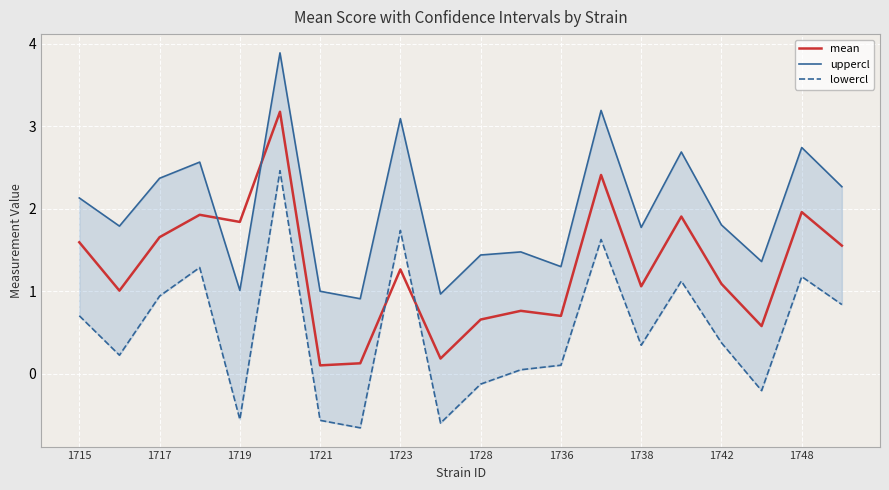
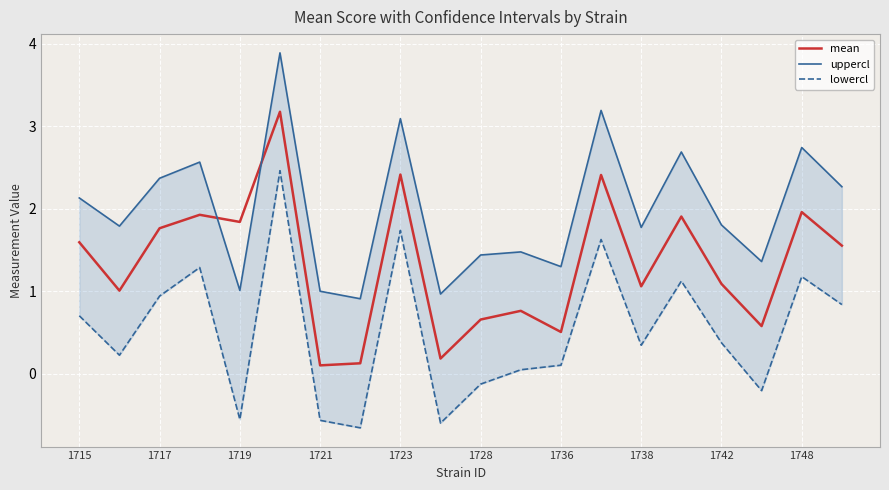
mean, 1717: 1.7 -> 1.8
mean, 1723: 1.3 -> 2.4
mean, 1736: 0.7 -> 0.5
